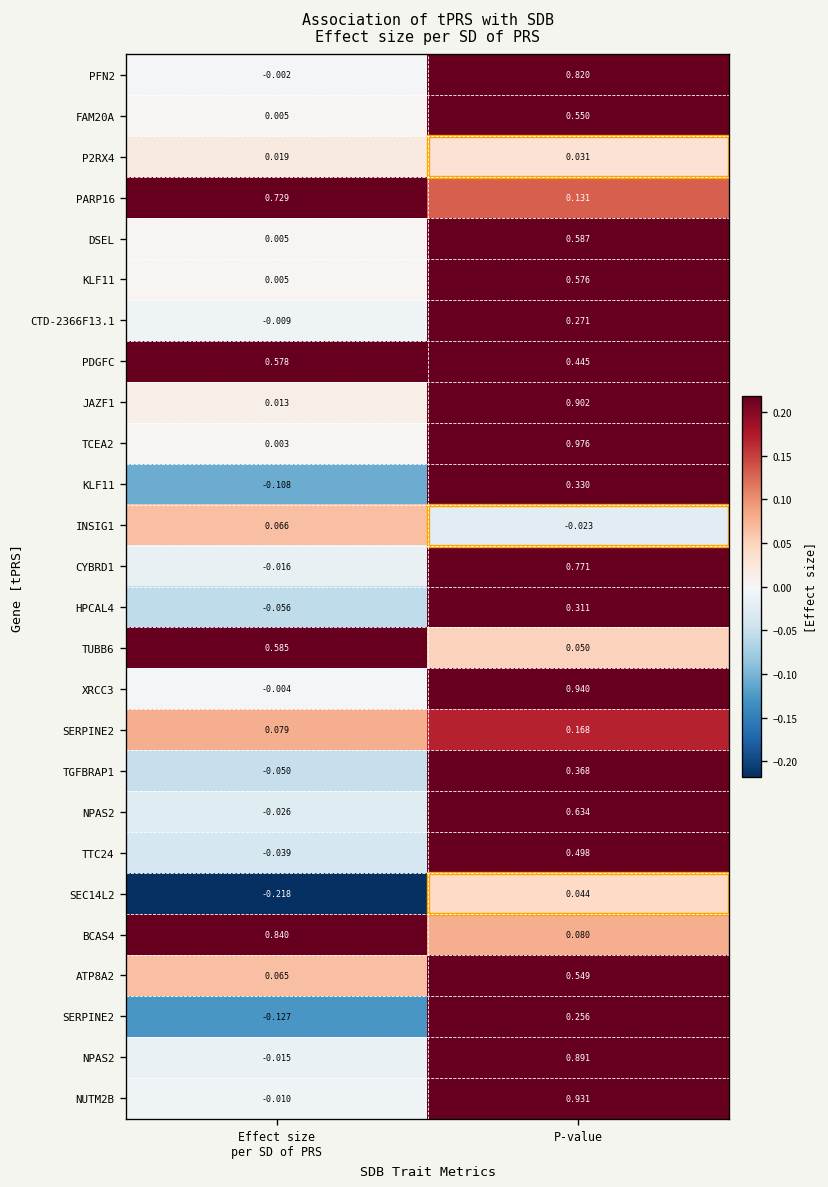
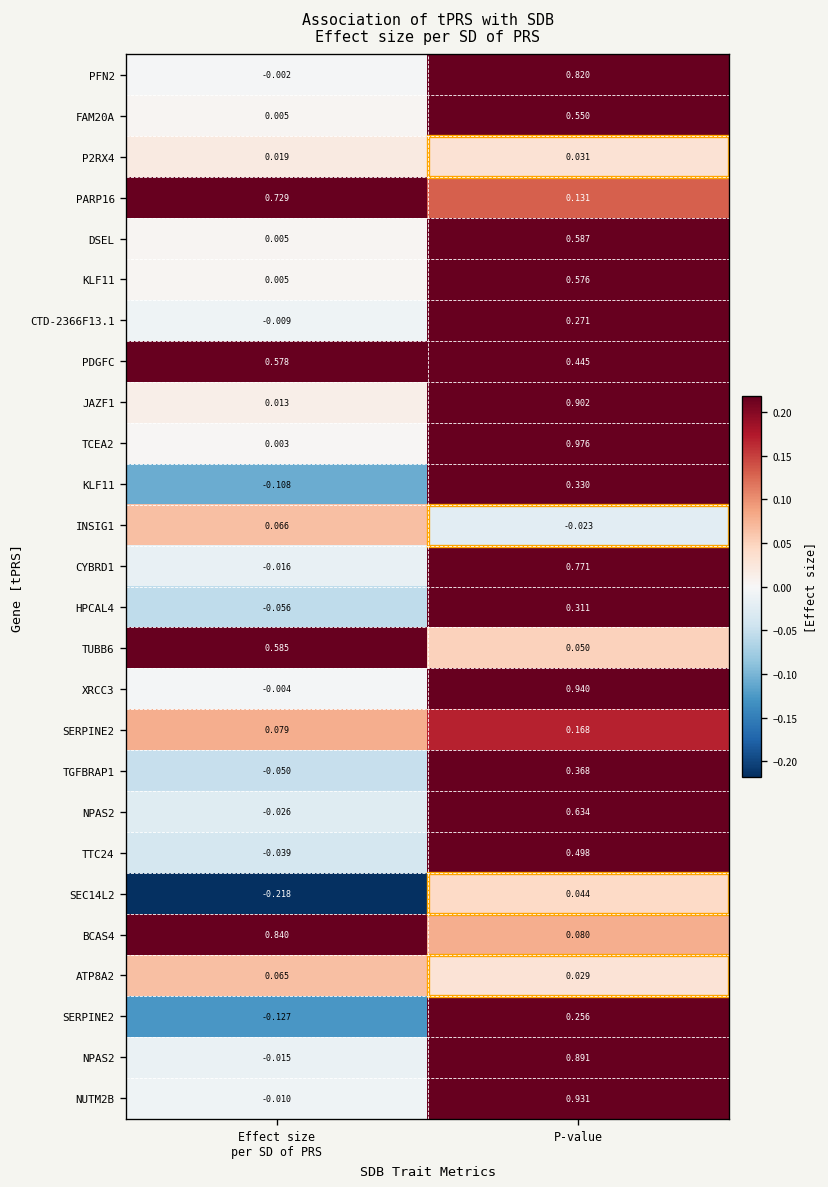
ATP8A2, P-value: 0.549 -> 0.029
